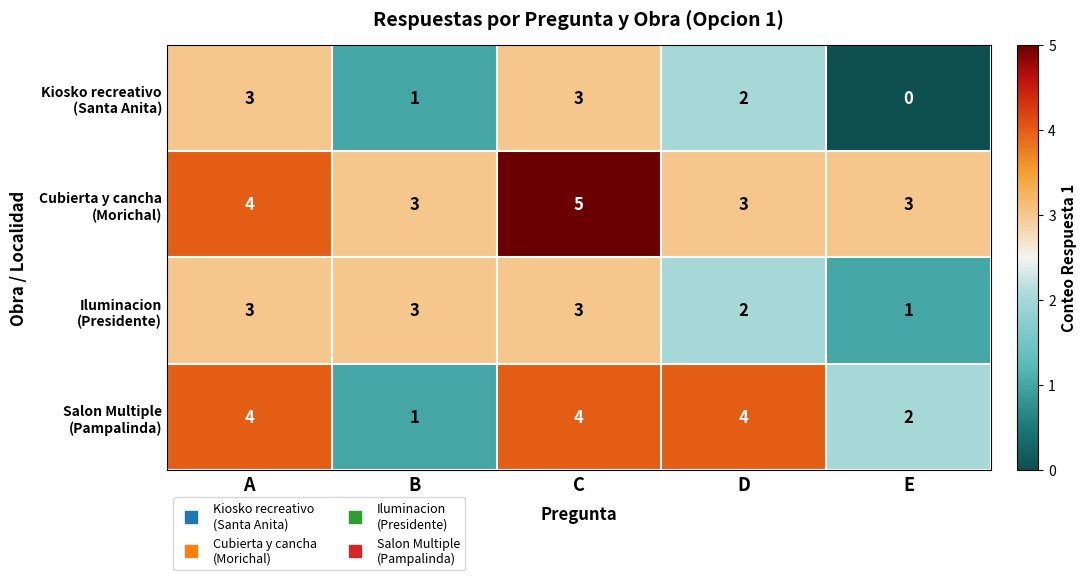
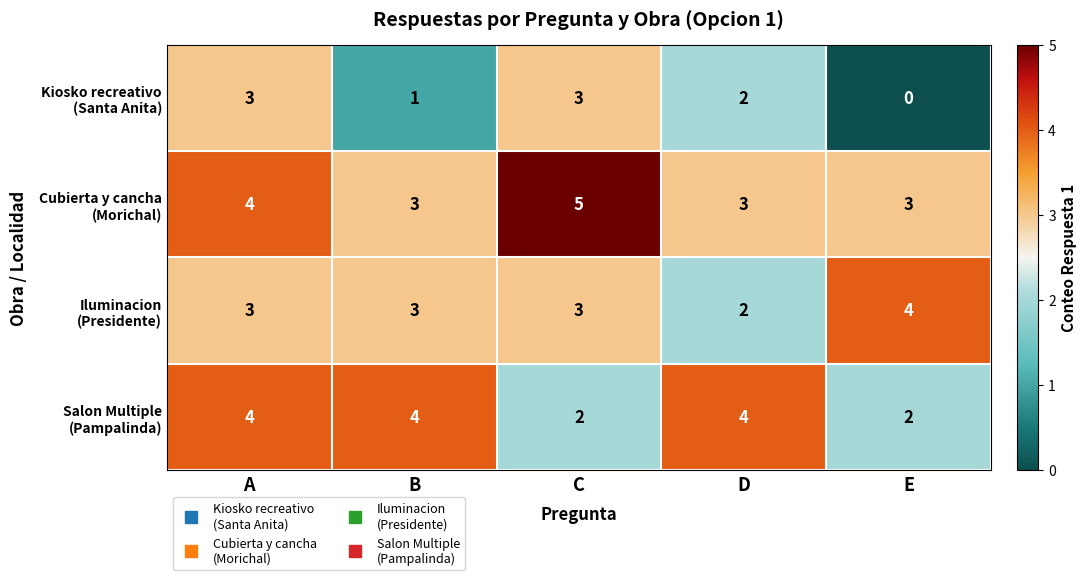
Iluminacion (Presidente), E: 1 -> 4
Salon Multiple (Pampalinda), B: 1 -> 4
Salon Multiple (Pampalinda), C: 4 -> 2
